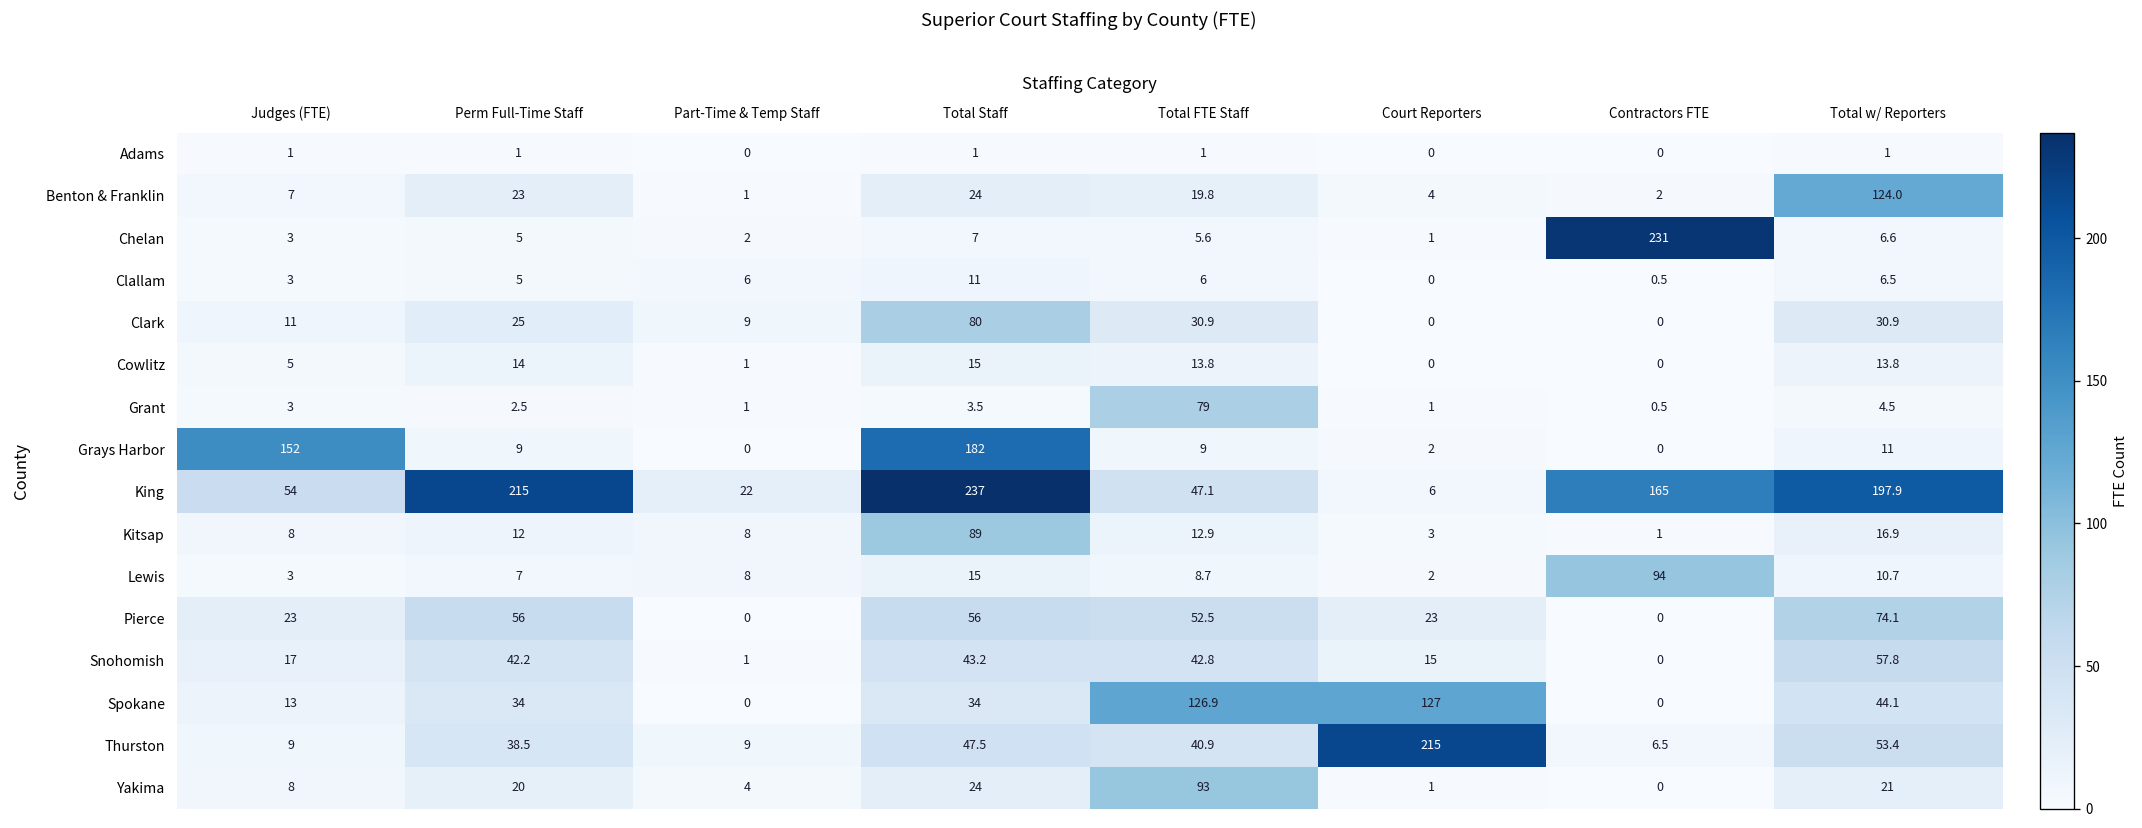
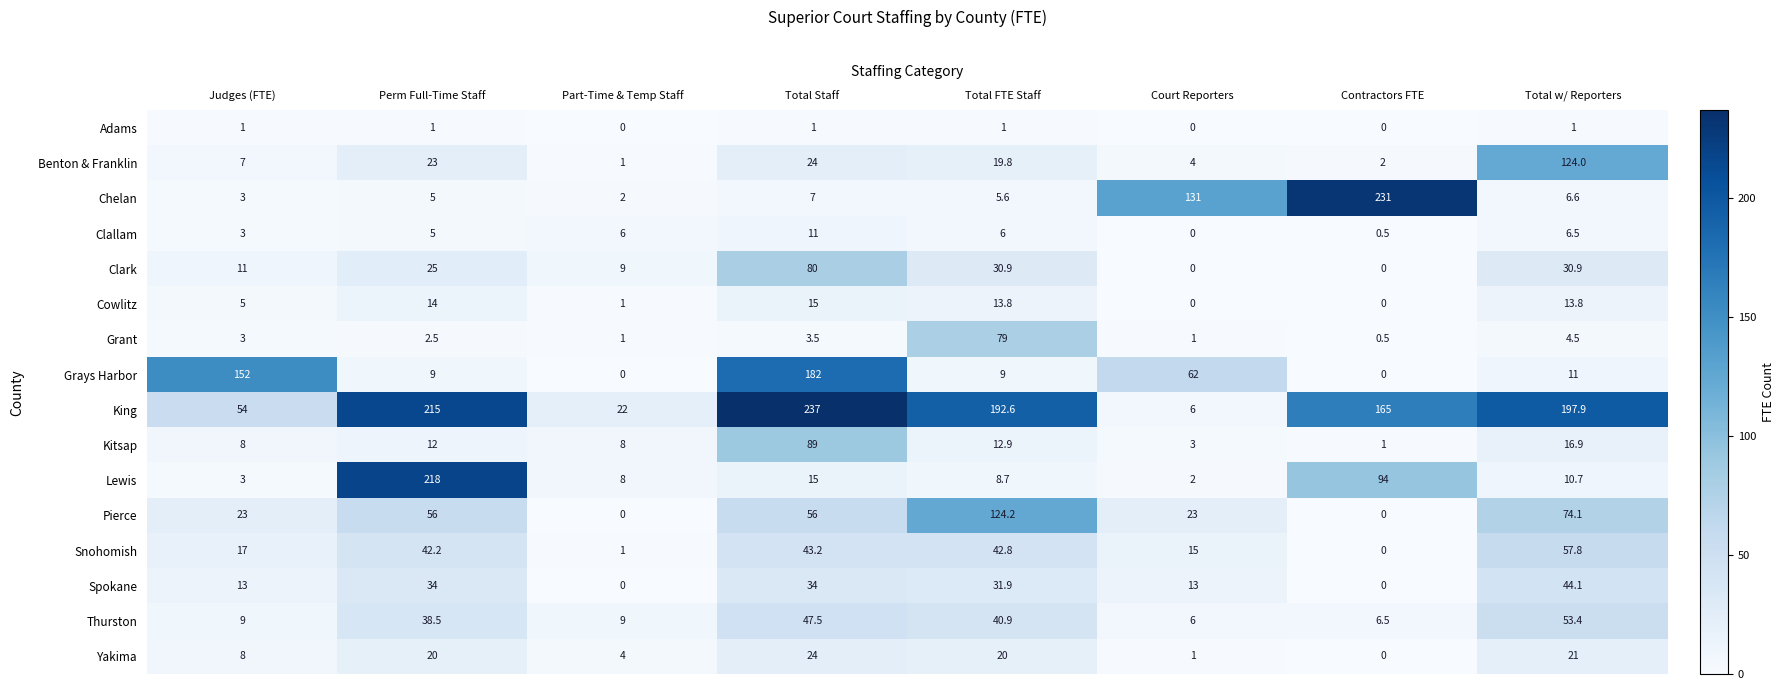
Chelan, Court Reporters: 1 -> 131
Grays Harbor, Court Reporters: 2 -> 62
King, Total FTE Staff: 47.1 -> 192.6
Lewis, Perm Full-Time Staff: 7 -> 218
Pierce, Total FTE Staff: 52.5 -> 124.2
Spokane, Total FTE Staff: 126.9 -> 31.9
Spokane, Court Reporters: 127 -> 13
Thurston, Court Reporters: 215 -> 6
Yakima, Total FTE Staff: 93 -> 20
